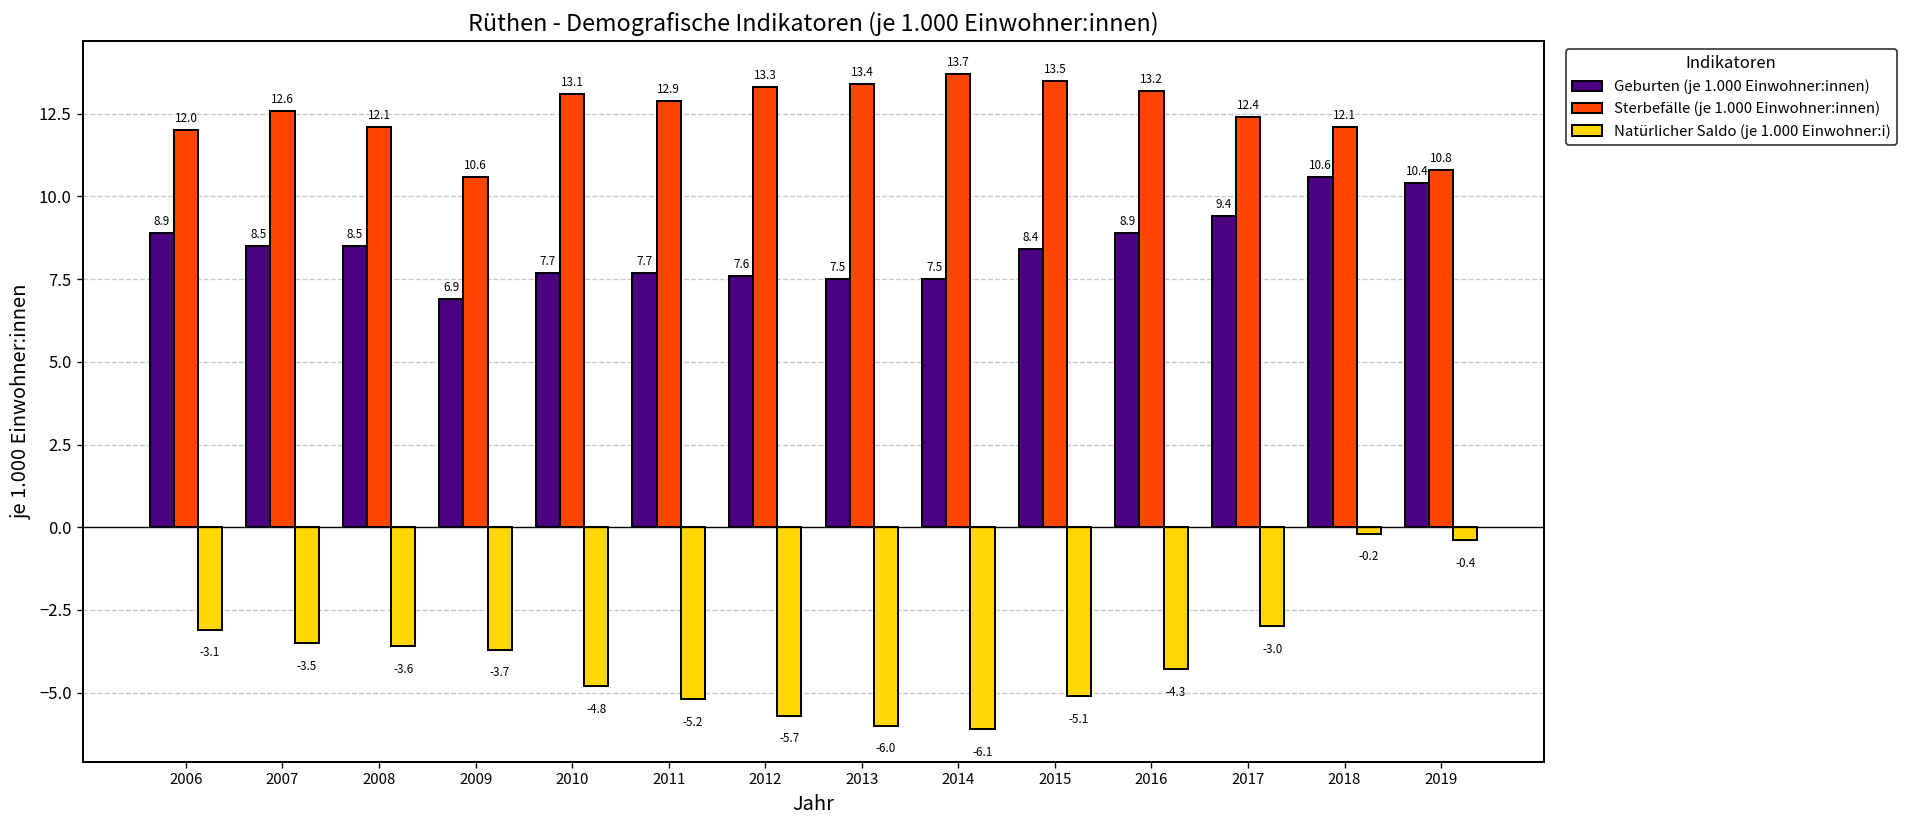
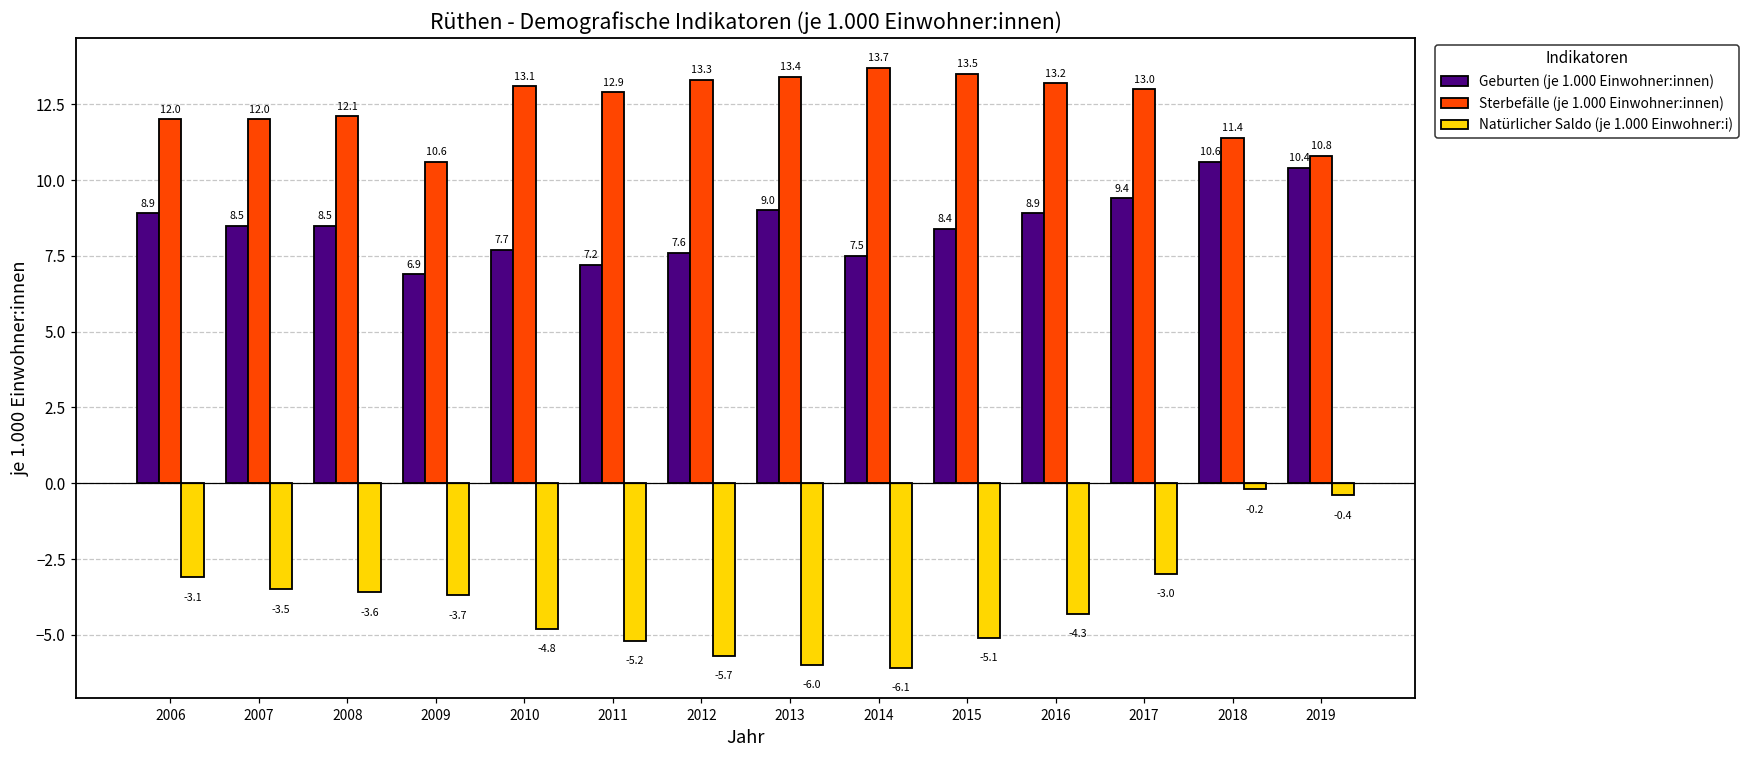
Sterbefälle (je 1.000 Einwohner:innen), 2007: 12.6 -> 12.0
Geburten (je 1.000 Einwohner:innen), 2011: 7.7 -> 7.2
Geburten (je 1.000 Einwohner:innen), 2013: 7.5 -> 9.0
Sterbefälle (je 1.000 Einwohner:innen), 2017: 12.4 -> 13.0
Sterbefälle (je 1.000 Einwohner:innen), 2018: 12.1 -> 11.4
